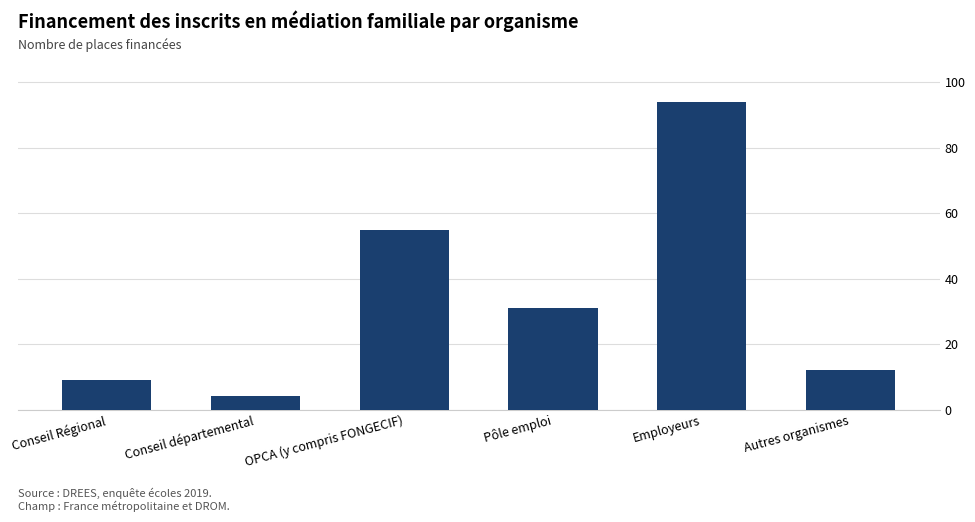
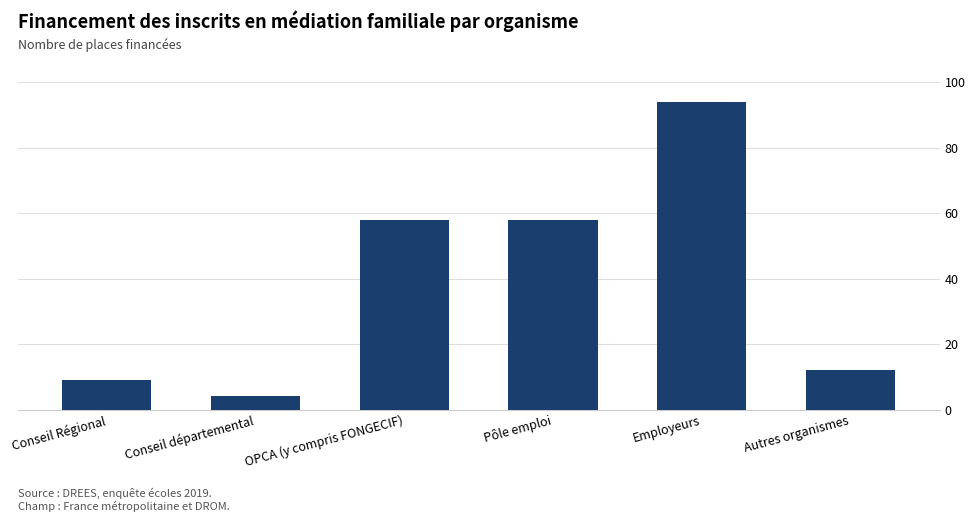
OPCA (y compris FONGECIF): 55 -> 58
Pôle emploi: 31 -> 58
